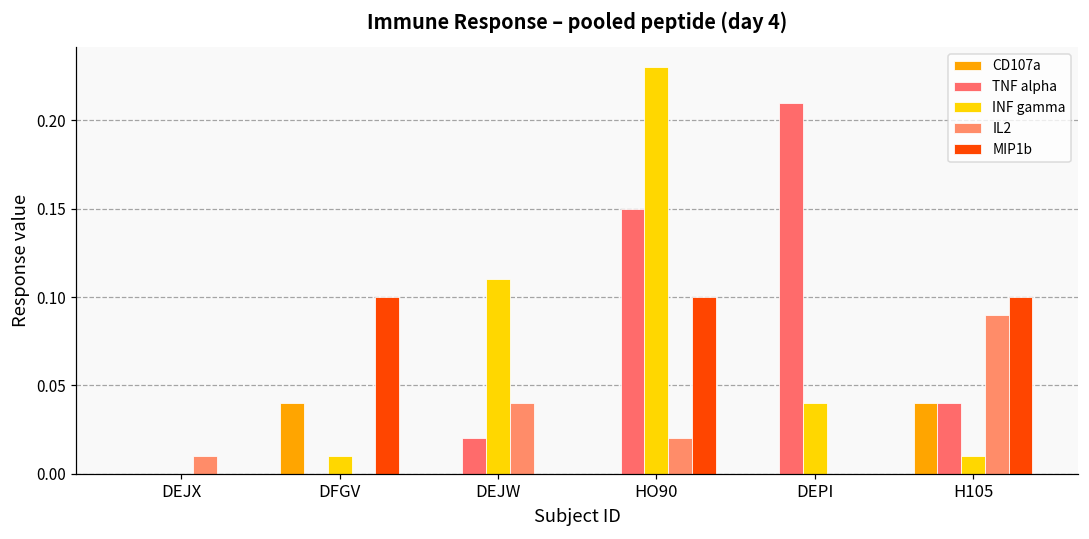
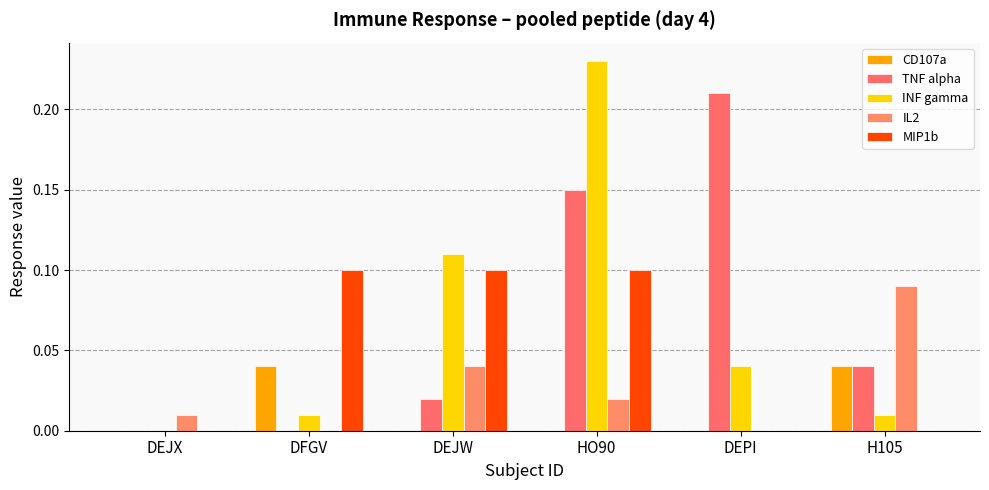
MIP1b, DEJW: 0.0 -> 0.1
MIP1b, H105: 0.1 -> 0.0
